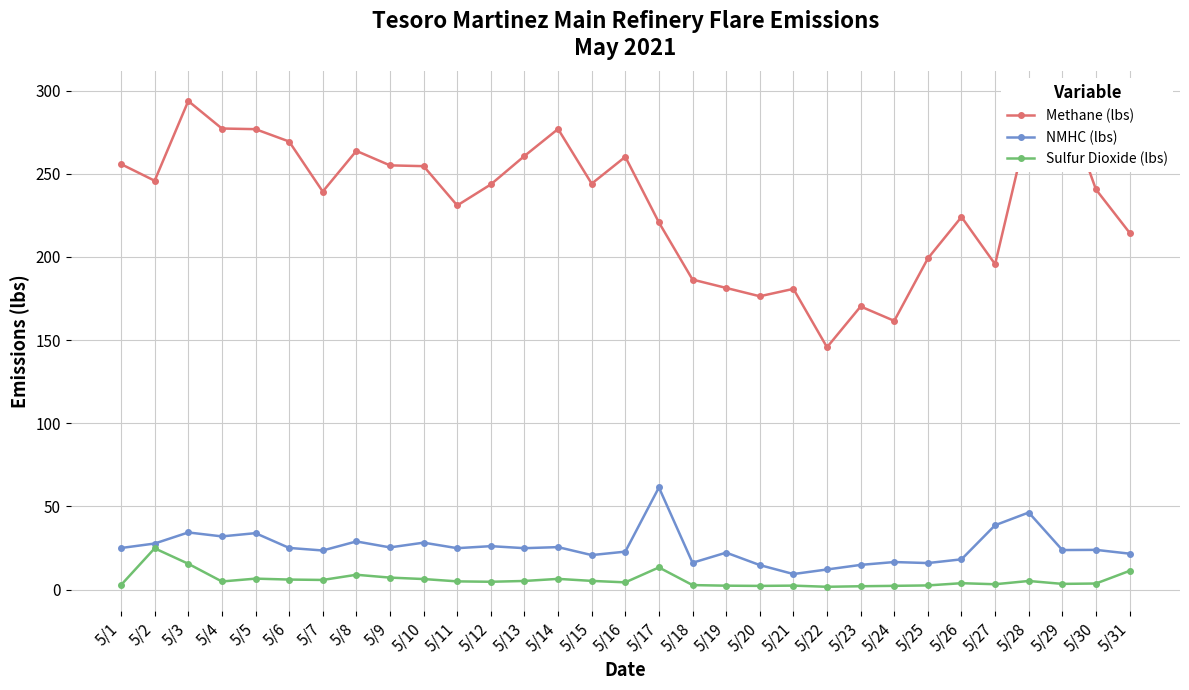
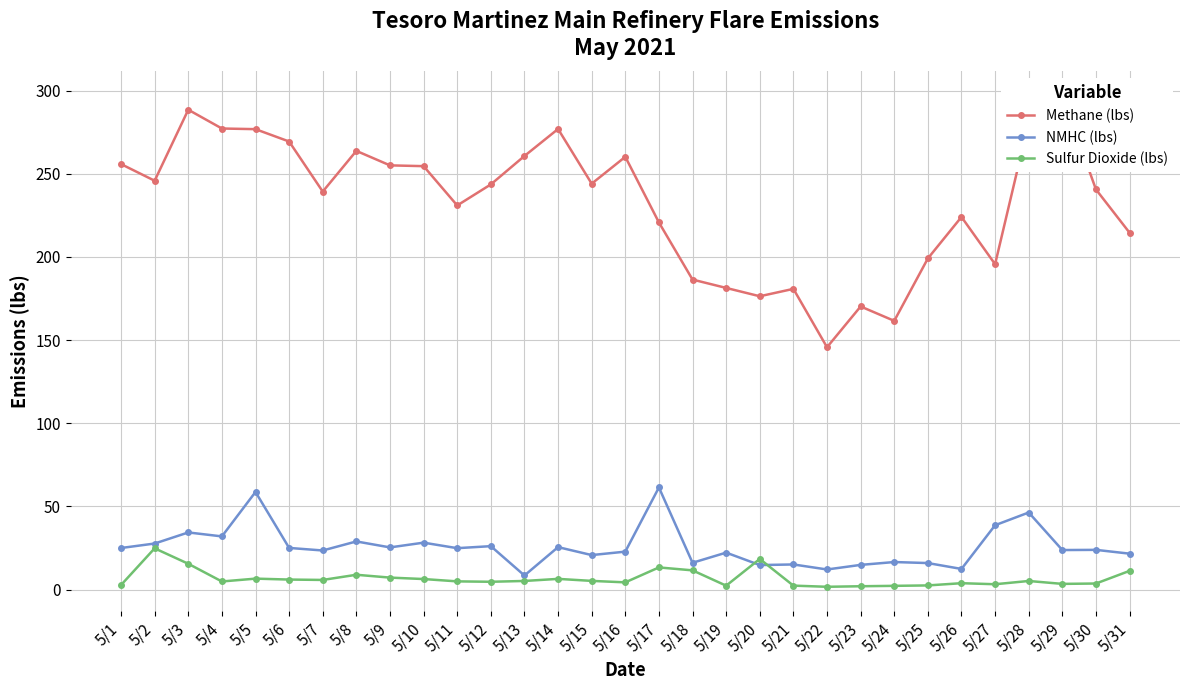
Methane (lbs), 5/3: 294 -> 289
NMHC (lbs), 5/5: 34 -> 59
NMHC (lbs), 5/13: 25 -> 9
Sulfur Dioxide (lbs), 5/18: 3 -> 12
Sulfur Dioxide (lbs), 5/20: 2 -> 18
NMHC (lbs), 5/21: 9 -> 15
NMHC (lbs), 5/26: 18 -> 12
